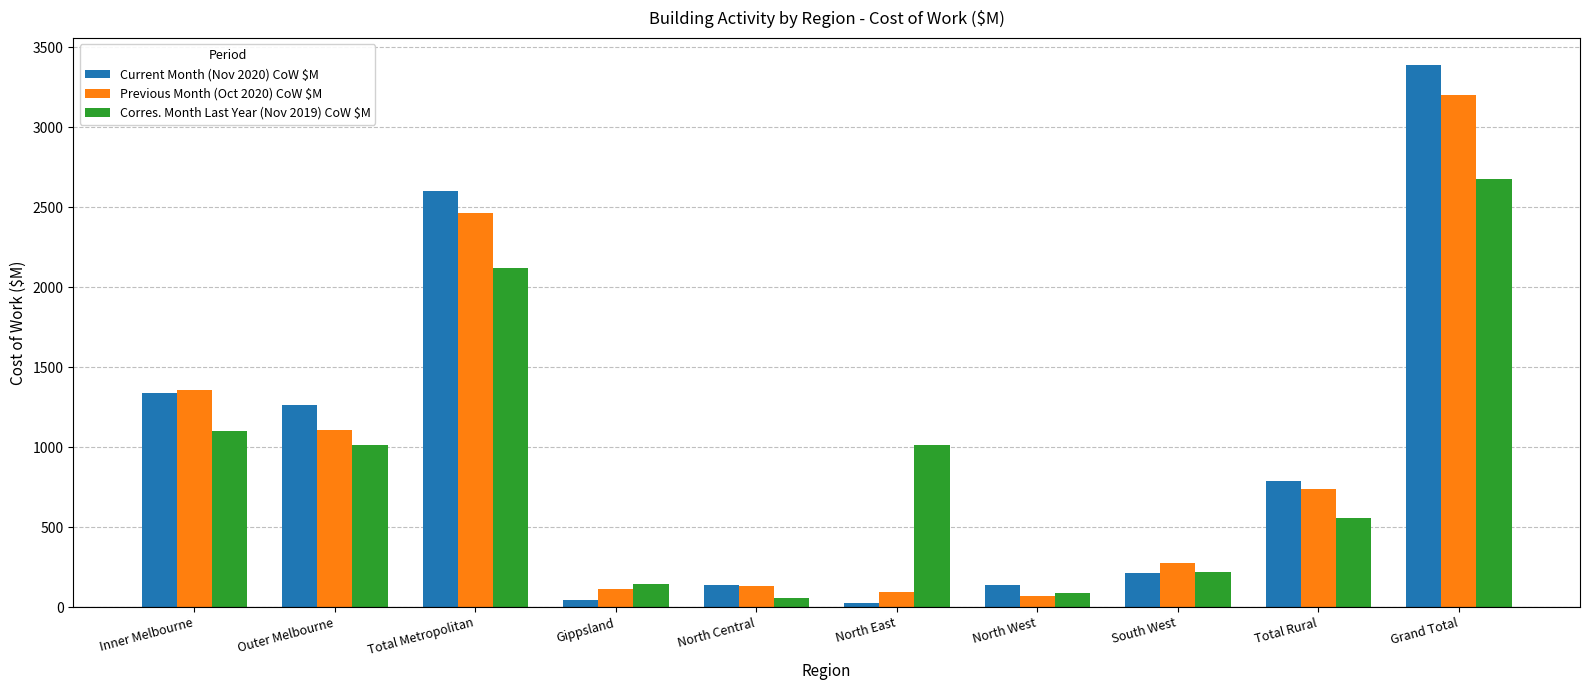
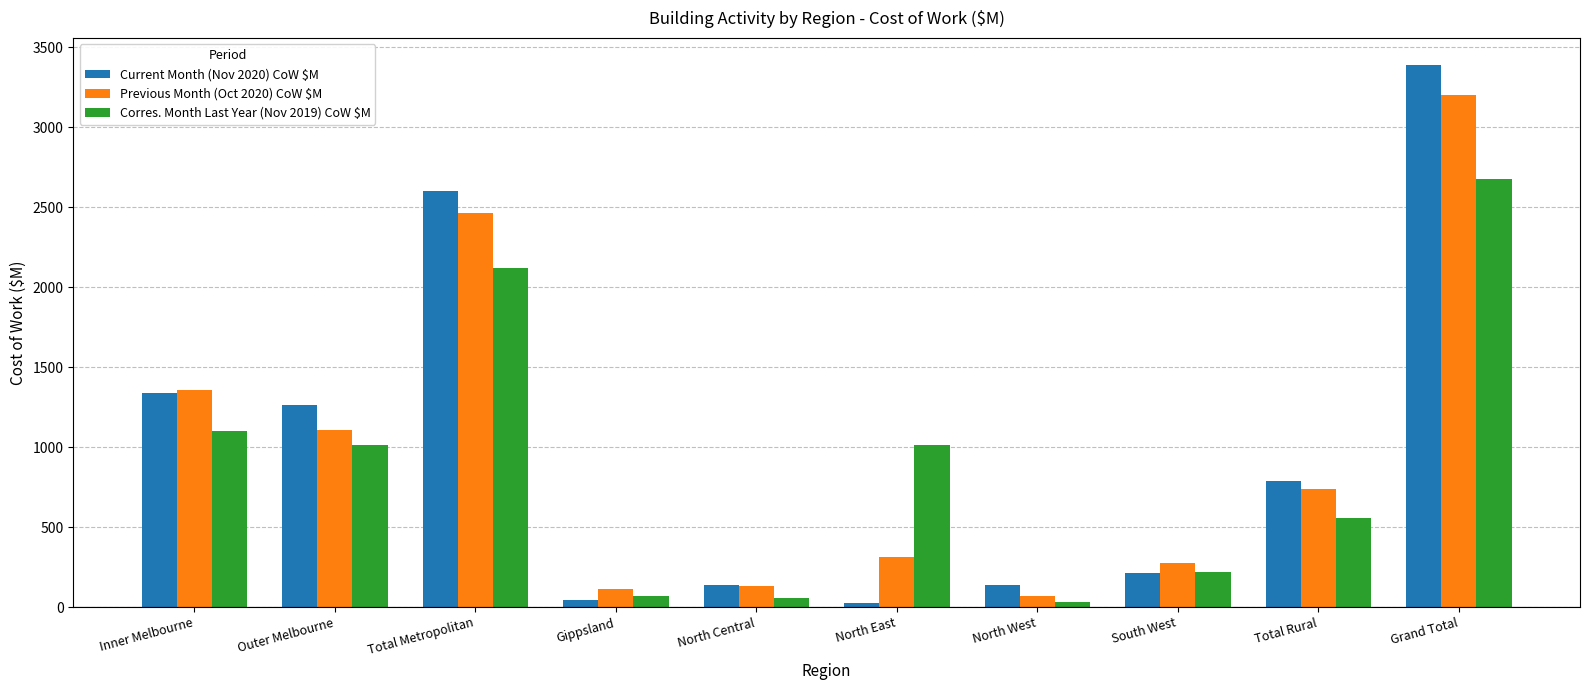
Corres. Month Last Year (Nov 2019) CoW $M, Gippsland: 140 -> 70
Previous Month (Oct 2020) CoW $M, North East: 90 -> 310
Corres. Month Last Year (Nov 2019) CoW $M, North West: 90 -> 30
